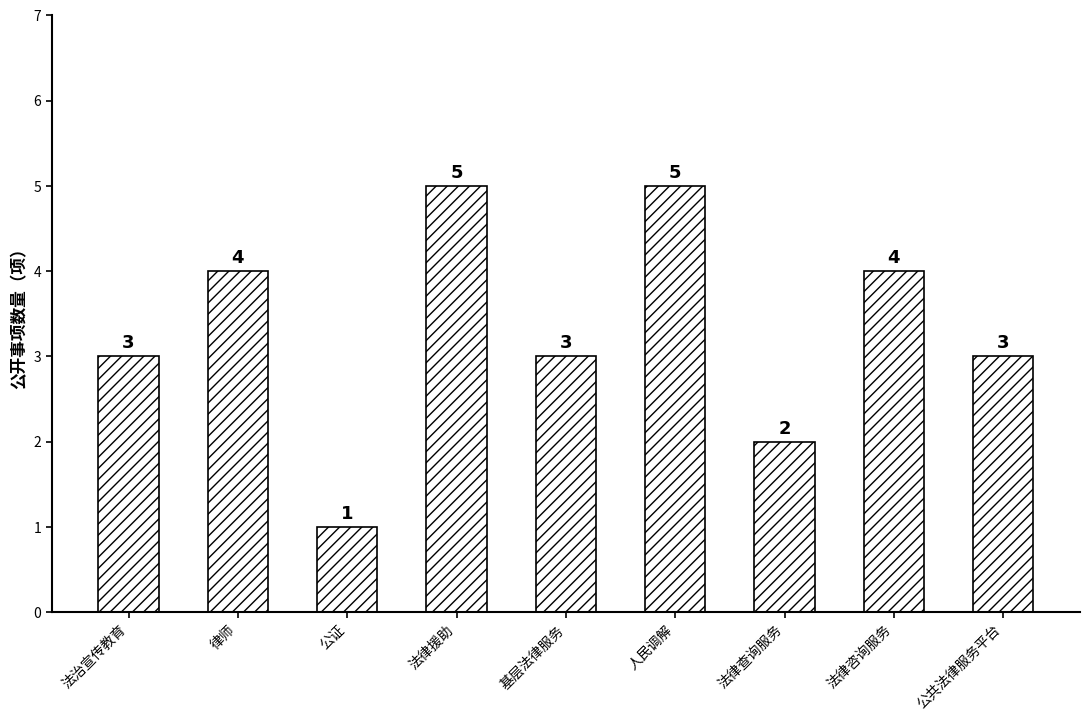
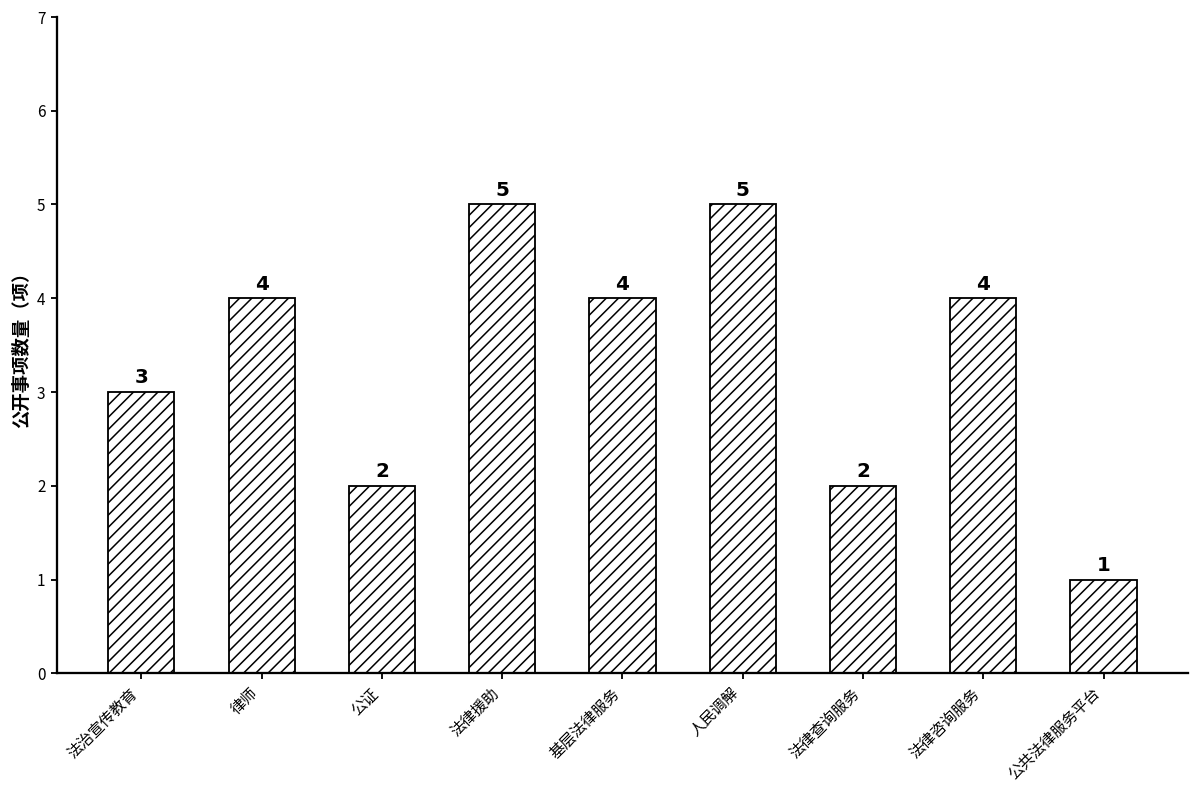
公证: 1 -> 2
基层法律服务: 3 -> 4
公共法律服务平台: 3 -> 1
